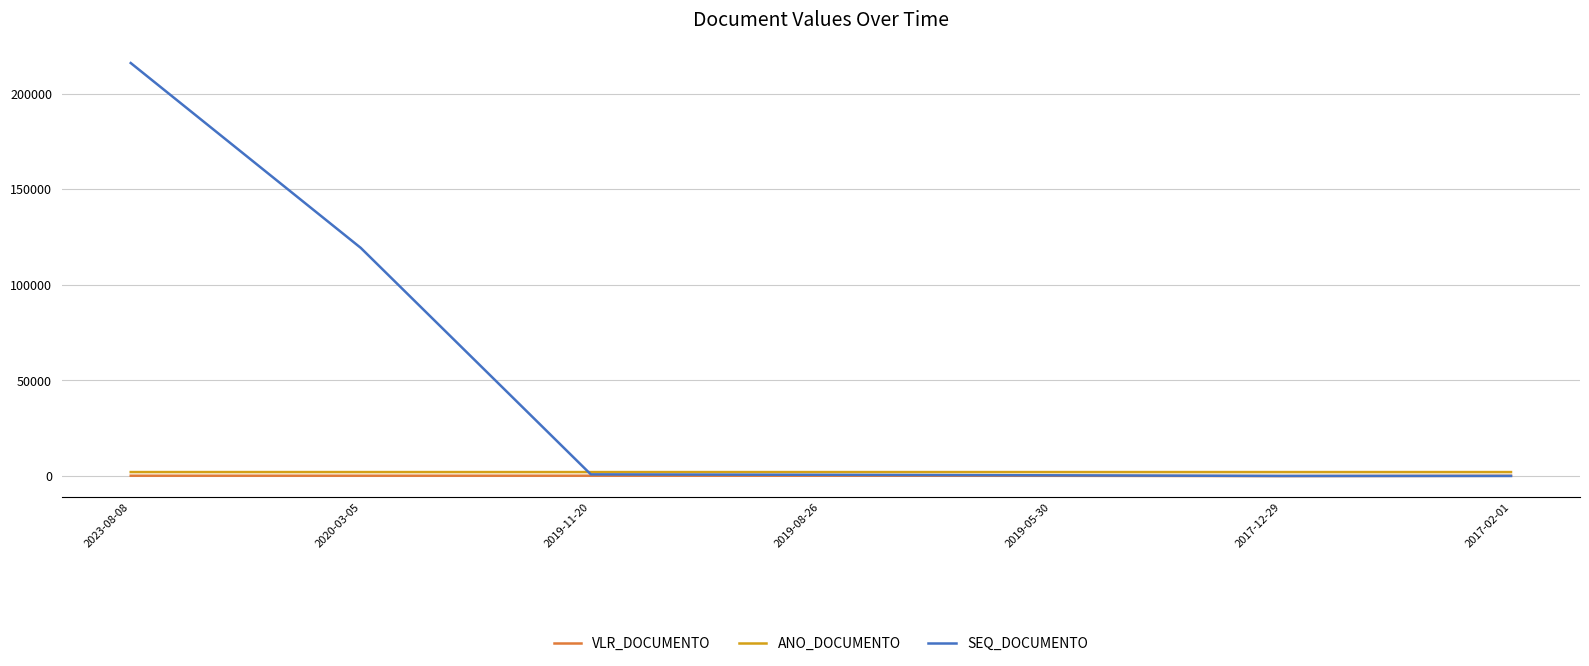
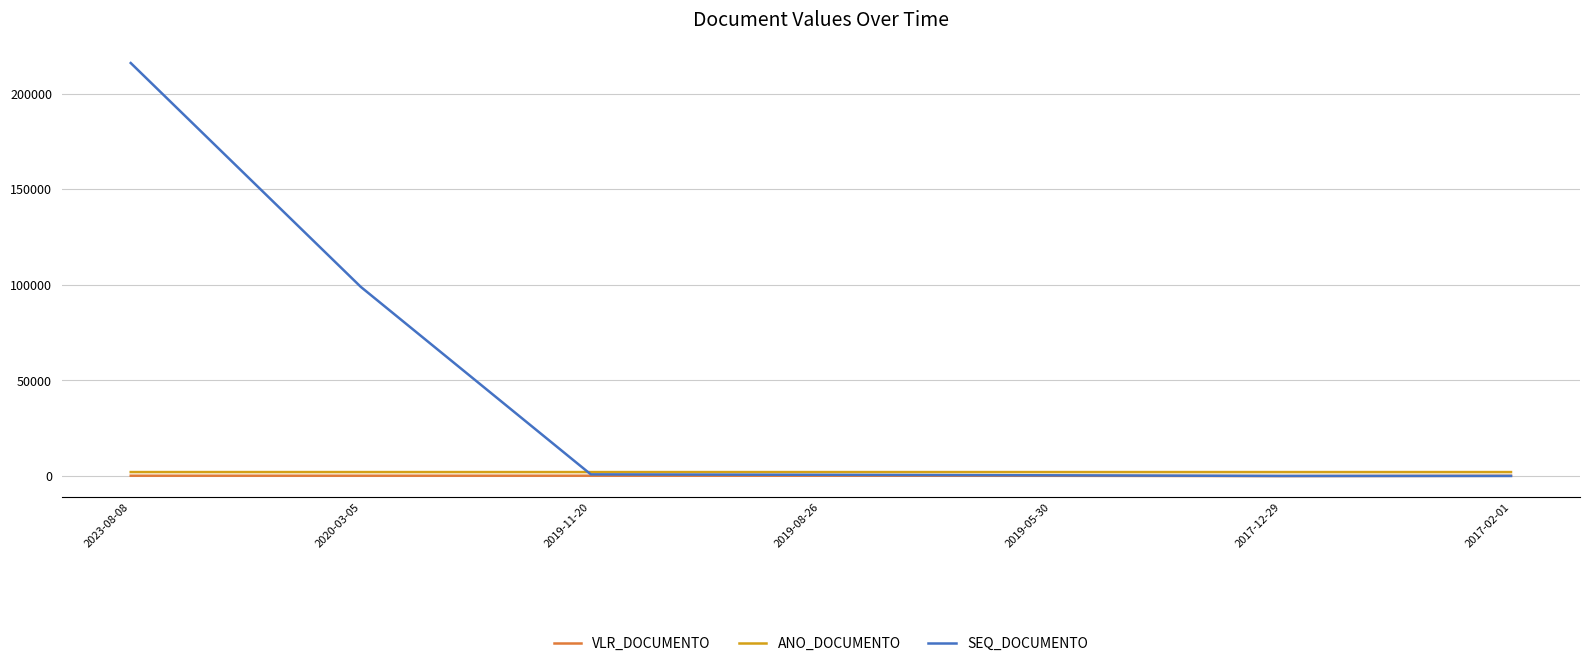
SEQ_DOCUMENTO, 2020-03-05: 119000 -> 99000
